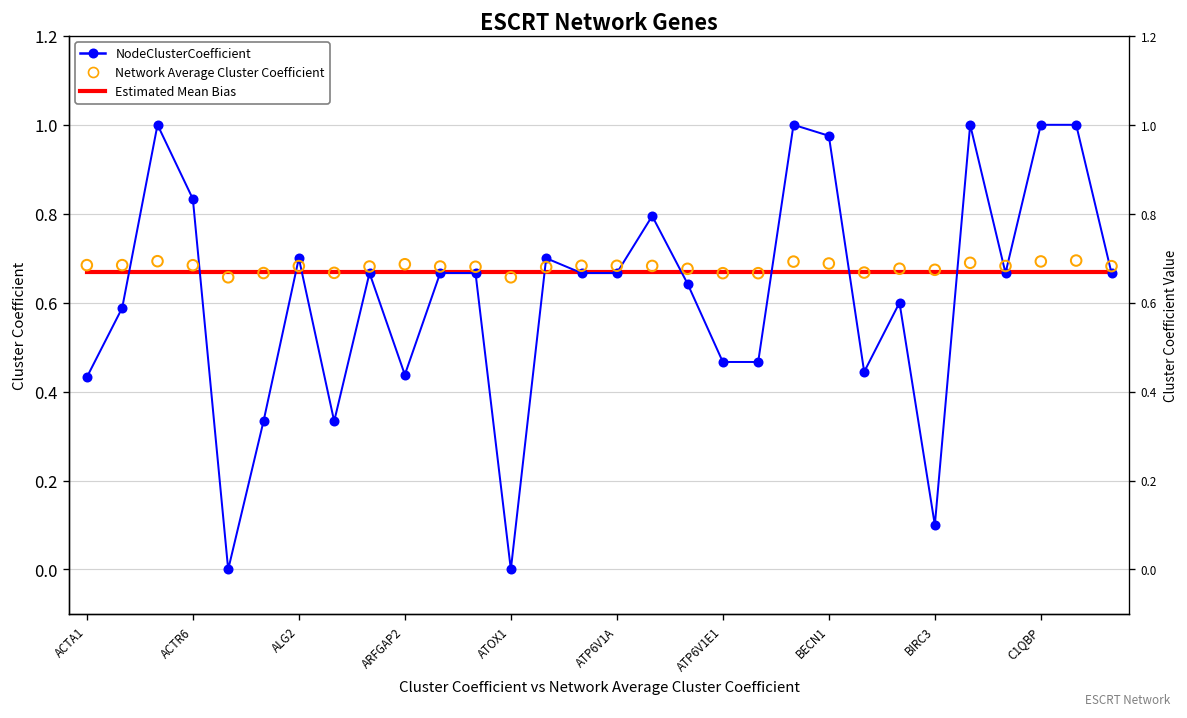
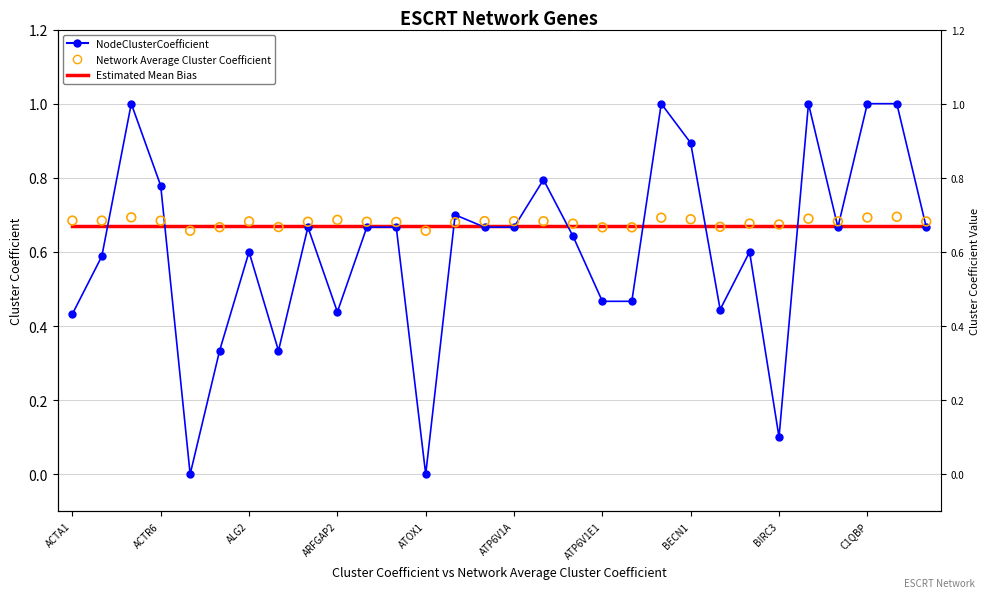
NodeClusterCoefficient, ACTR6: 0.83 -> 0.78
NodeClusterCoefficient, ALG2: 0.7 -> 0.6
NodeClusterCoefficient, BECN1: 0.98 -> 0.89
